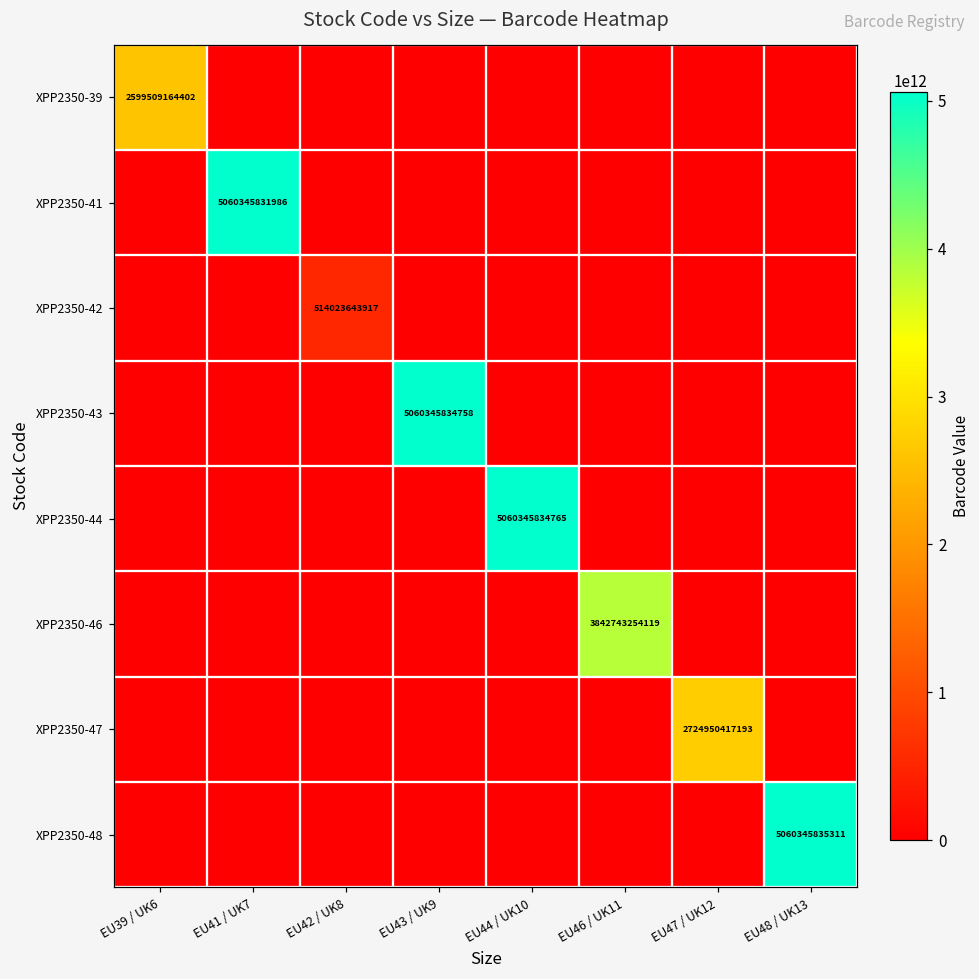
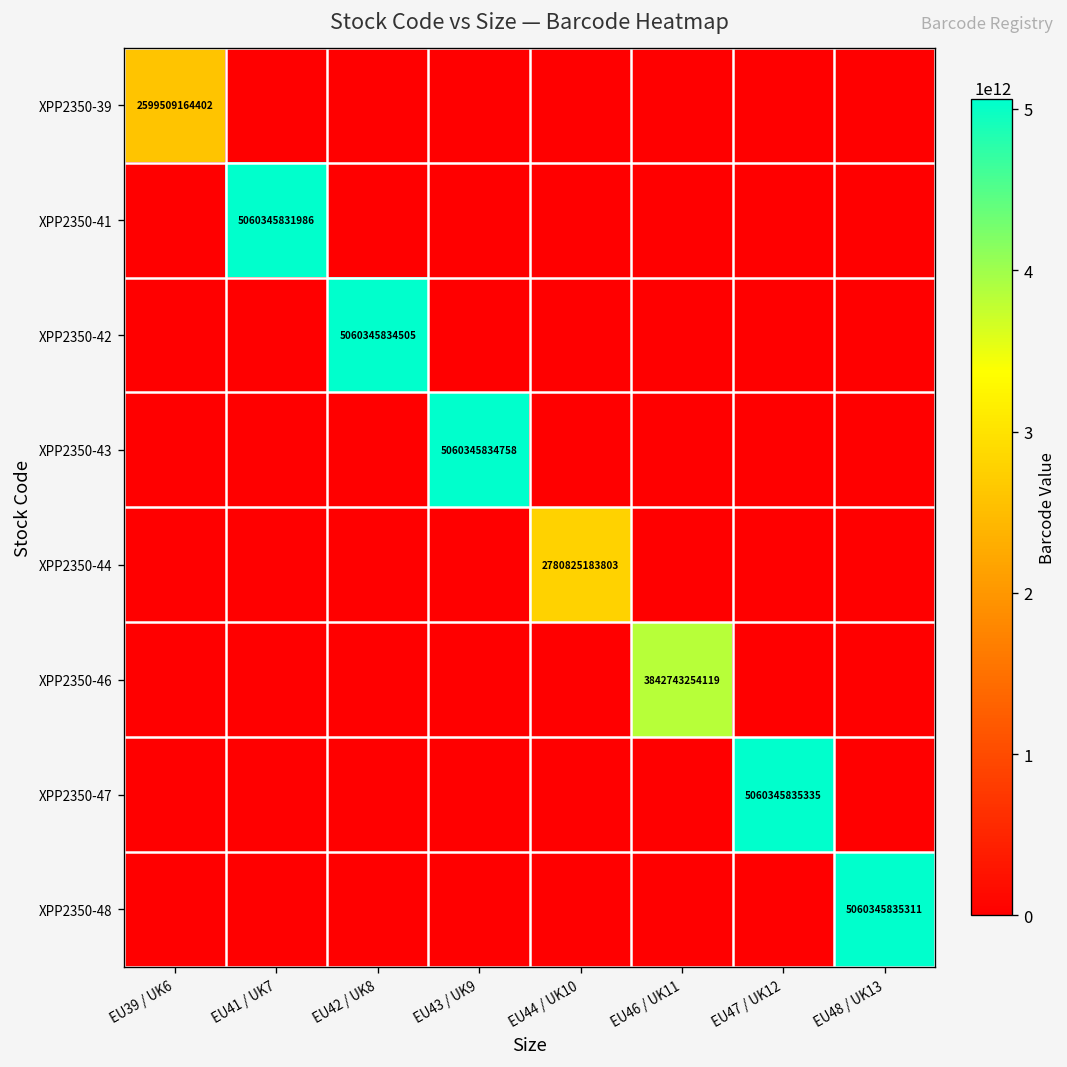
XPP2350-42, EU42 / UK8: 514023643917 -> 5060345834505
XPP2350-44, EU44 / UK10: 5060345834765 -> 2780825183803
XPP2350-47, EU47 / UK12: 2724950417193 -> 5060345835335
